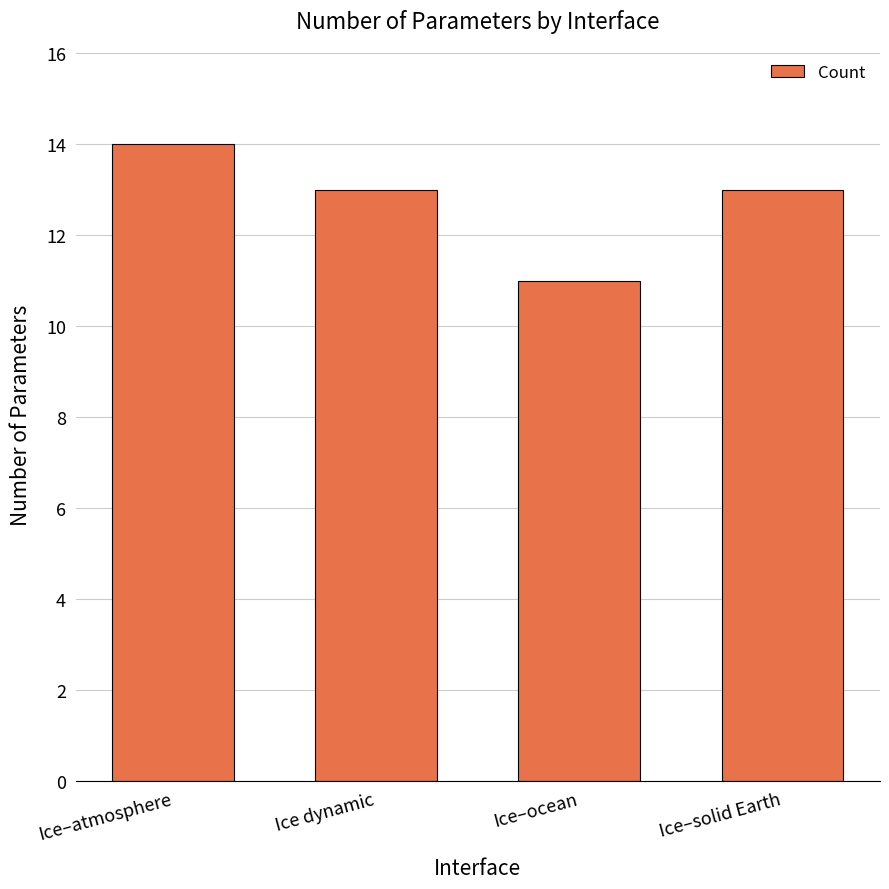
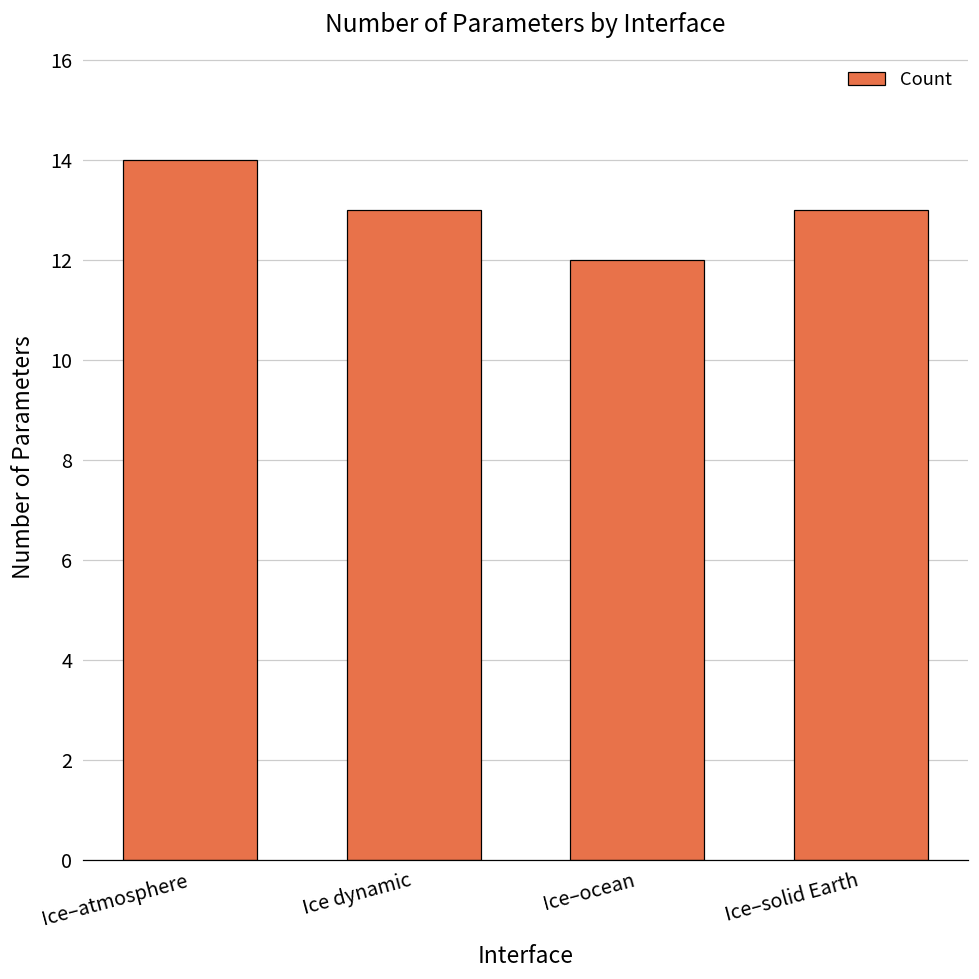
Ice–ocean: 11 -> 12
